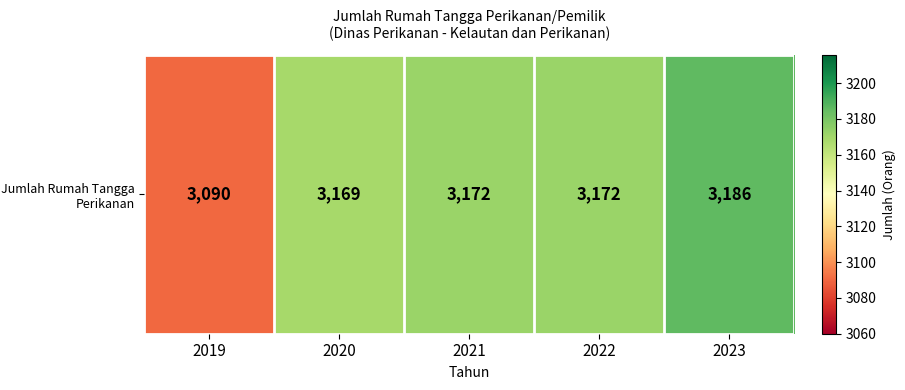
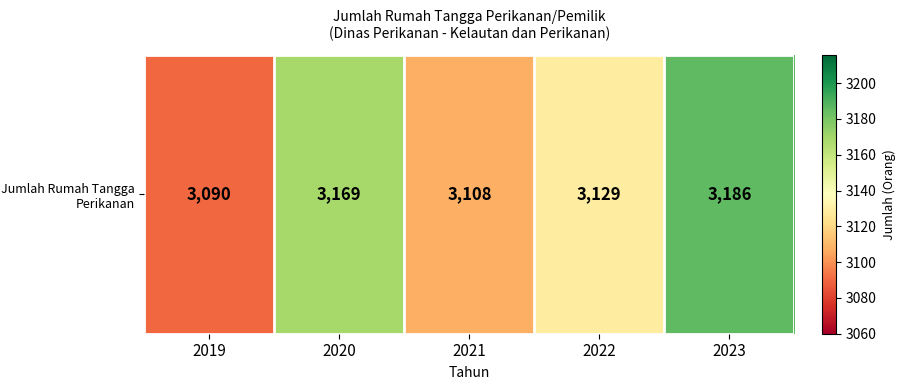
Jumlah Rumah Tangga Perikanan, 2021: 3,172 -> 3,108
Jumlah Rumah Tangga Perikanan, 2022: 3,172 -> 3,129
